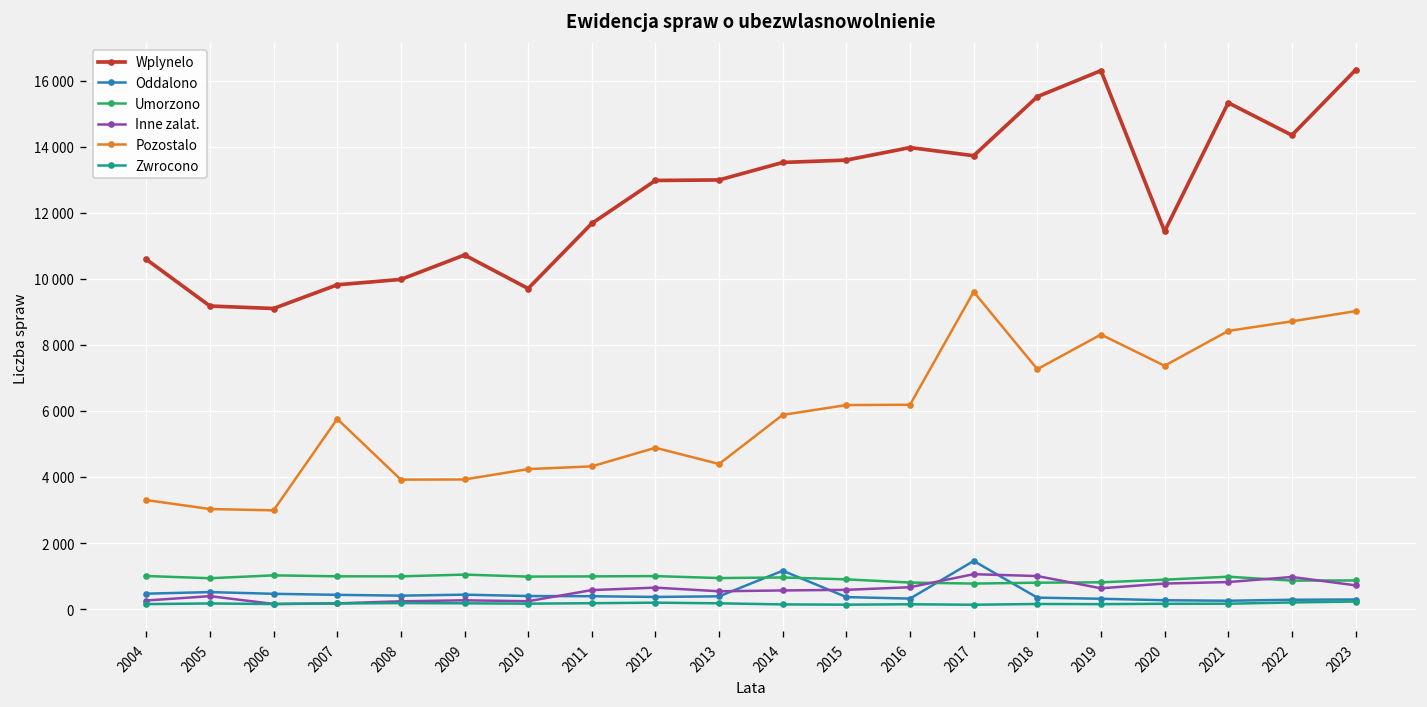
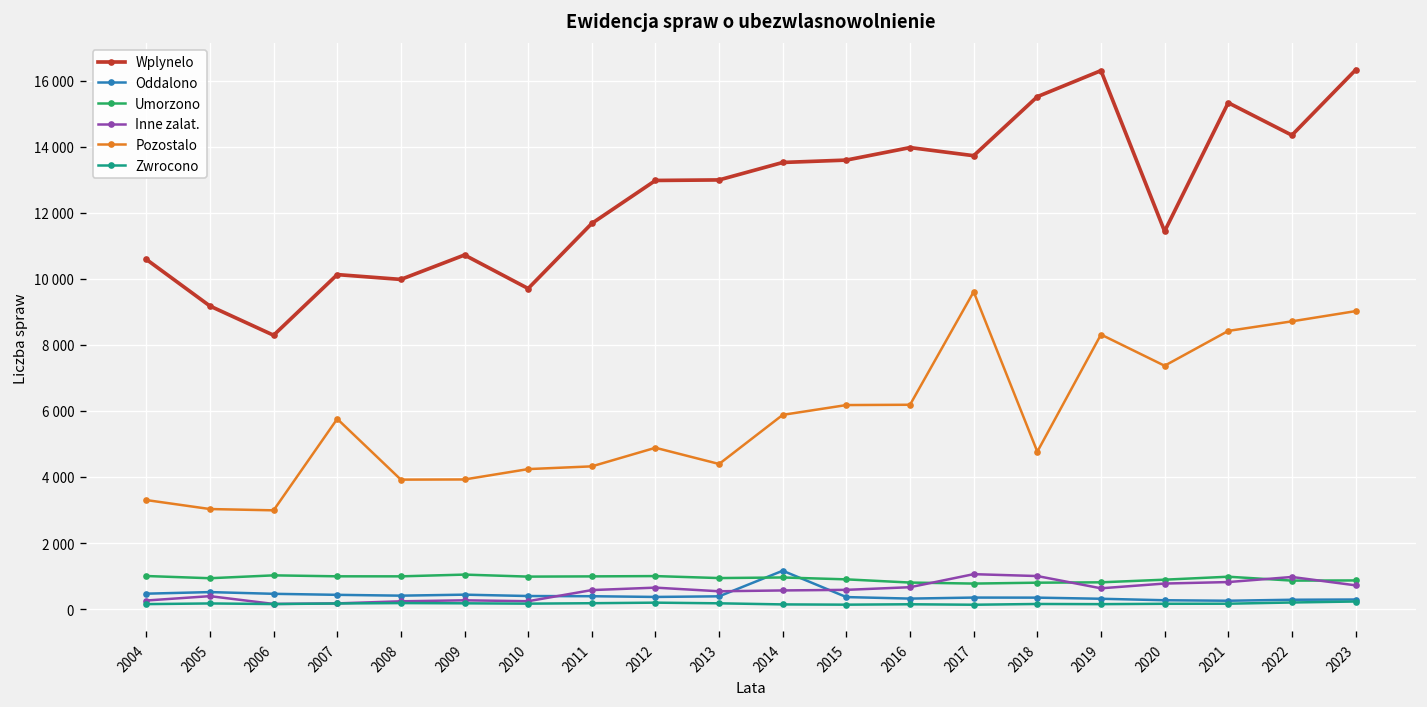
Wplynelo, 2006: 9100 -> 8300
Wplynelo, 2007: 9800 -> 10100
Oddalono, 2017: 1500 -> 300
Pozostalo, 2018: 7300 -> 4800
